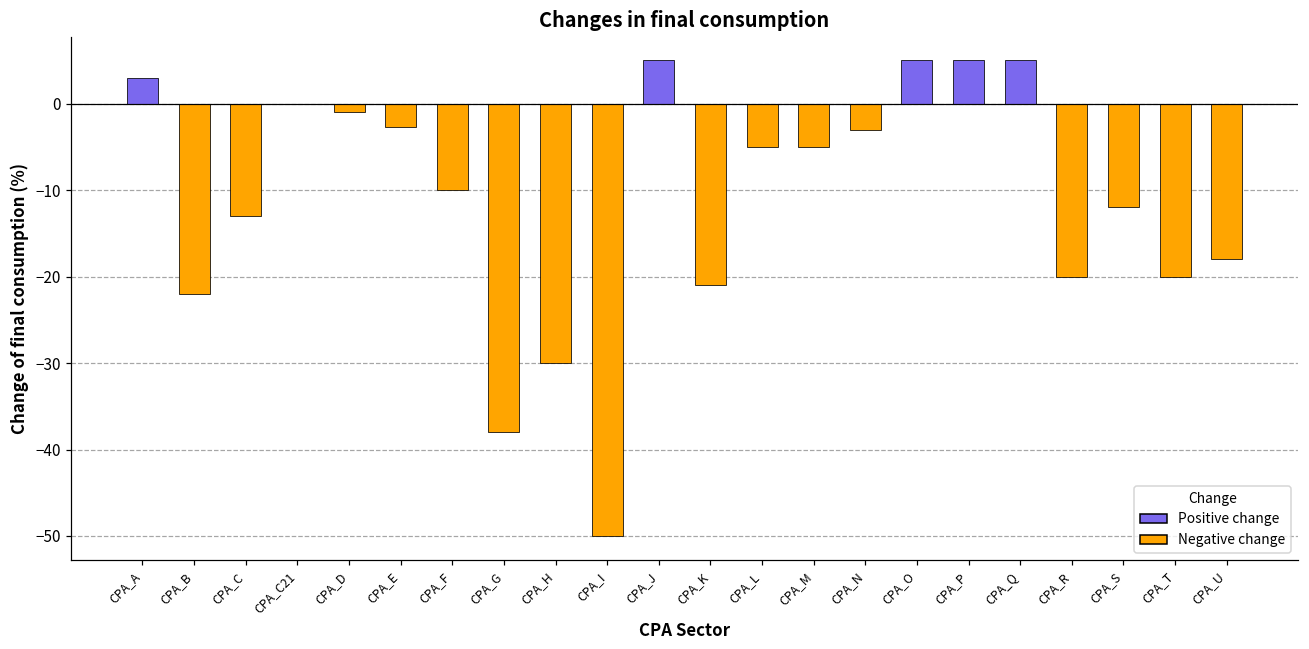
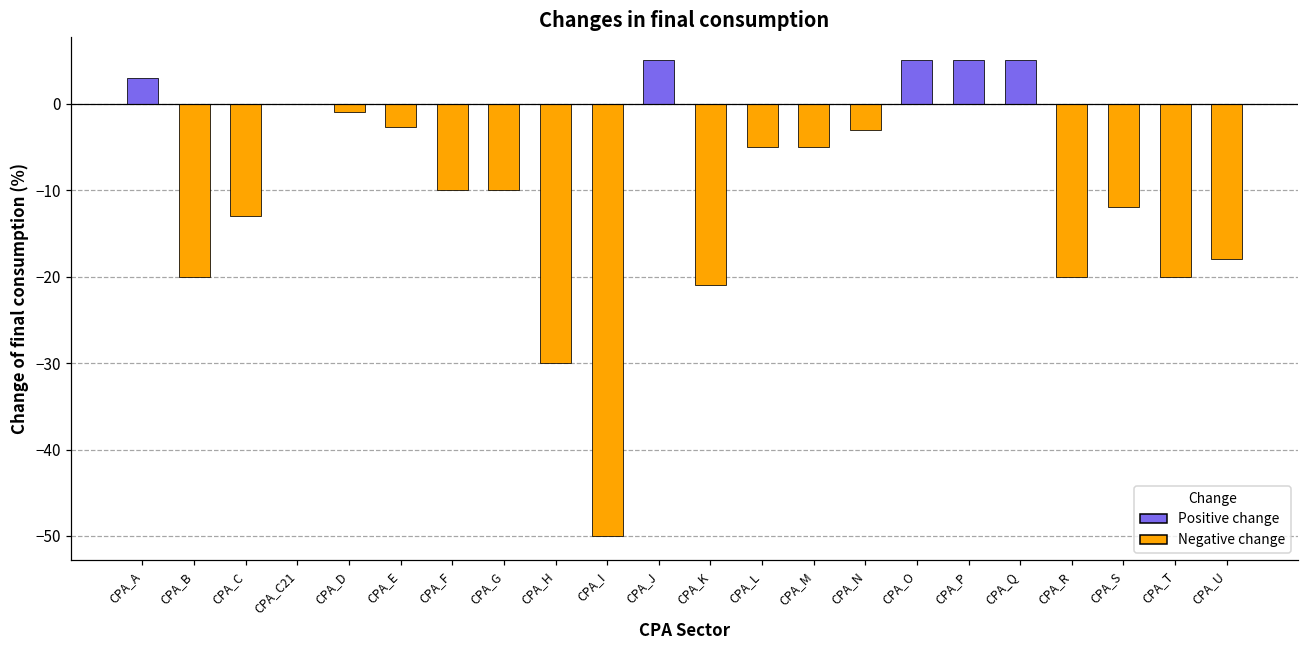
CPA_B: -22 -> -20
CPA_G: -38 -> -10
